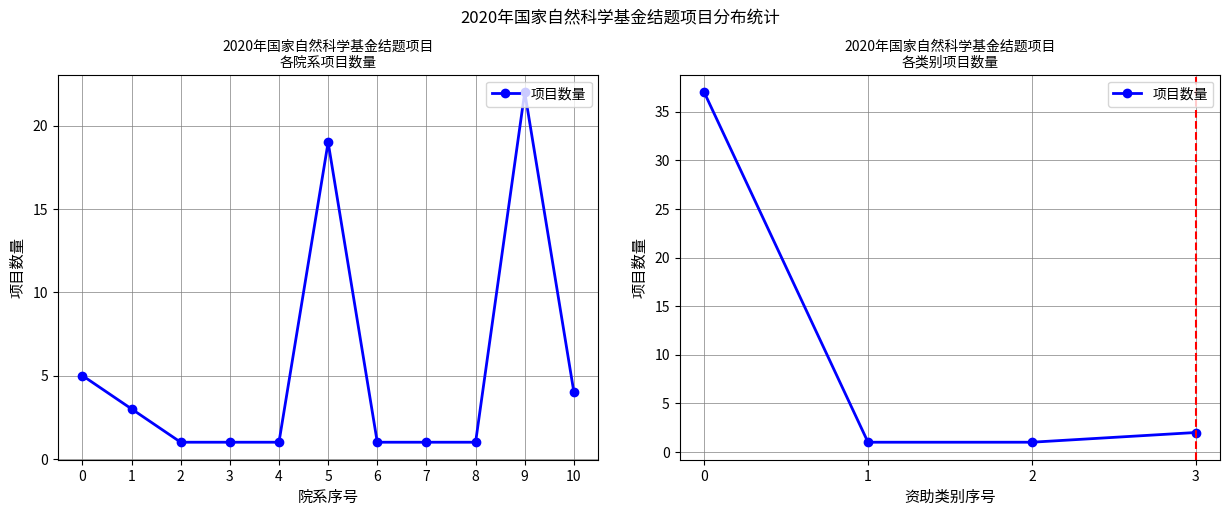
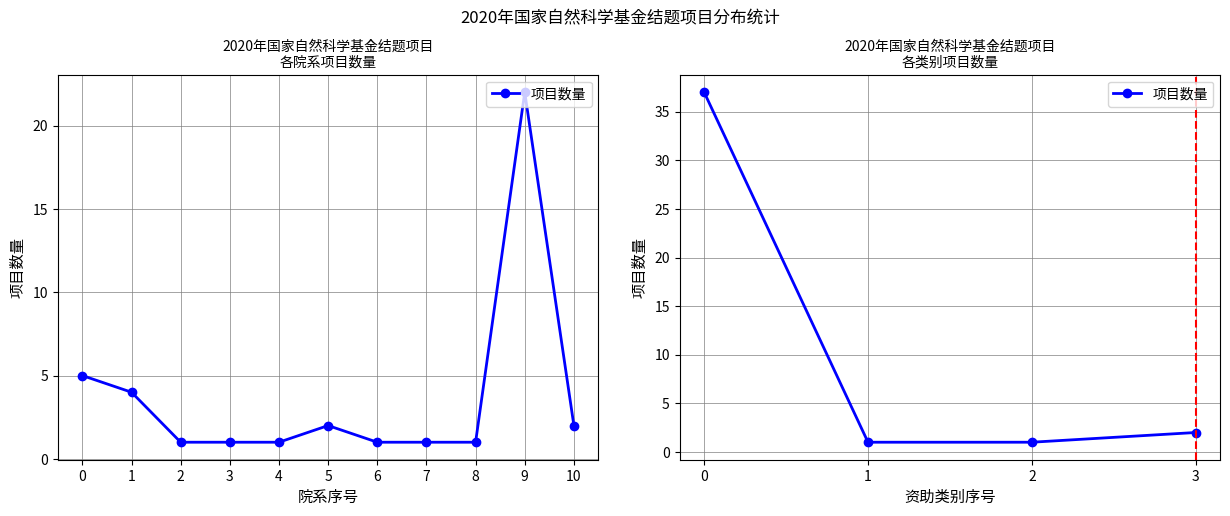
2020年国家自然科学基金结题项目 各院系项目数量, 1: 3 -> 4
2020年国家自然科学基金结题项目 各院系项目数量, 5: 19 -> 2
2020年国家自然科学基金结题项目 各院系项目数量, 10: 4 -> 2
